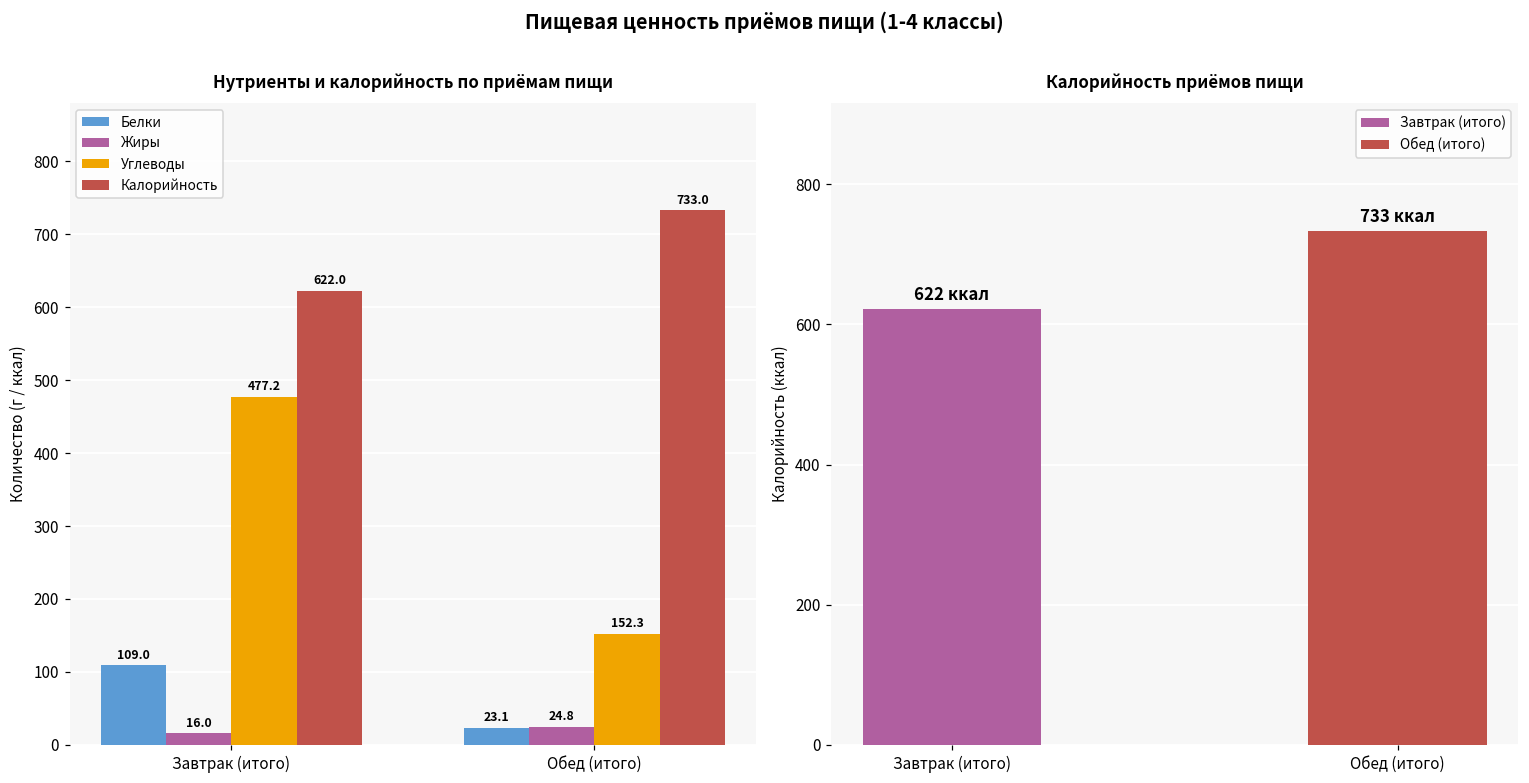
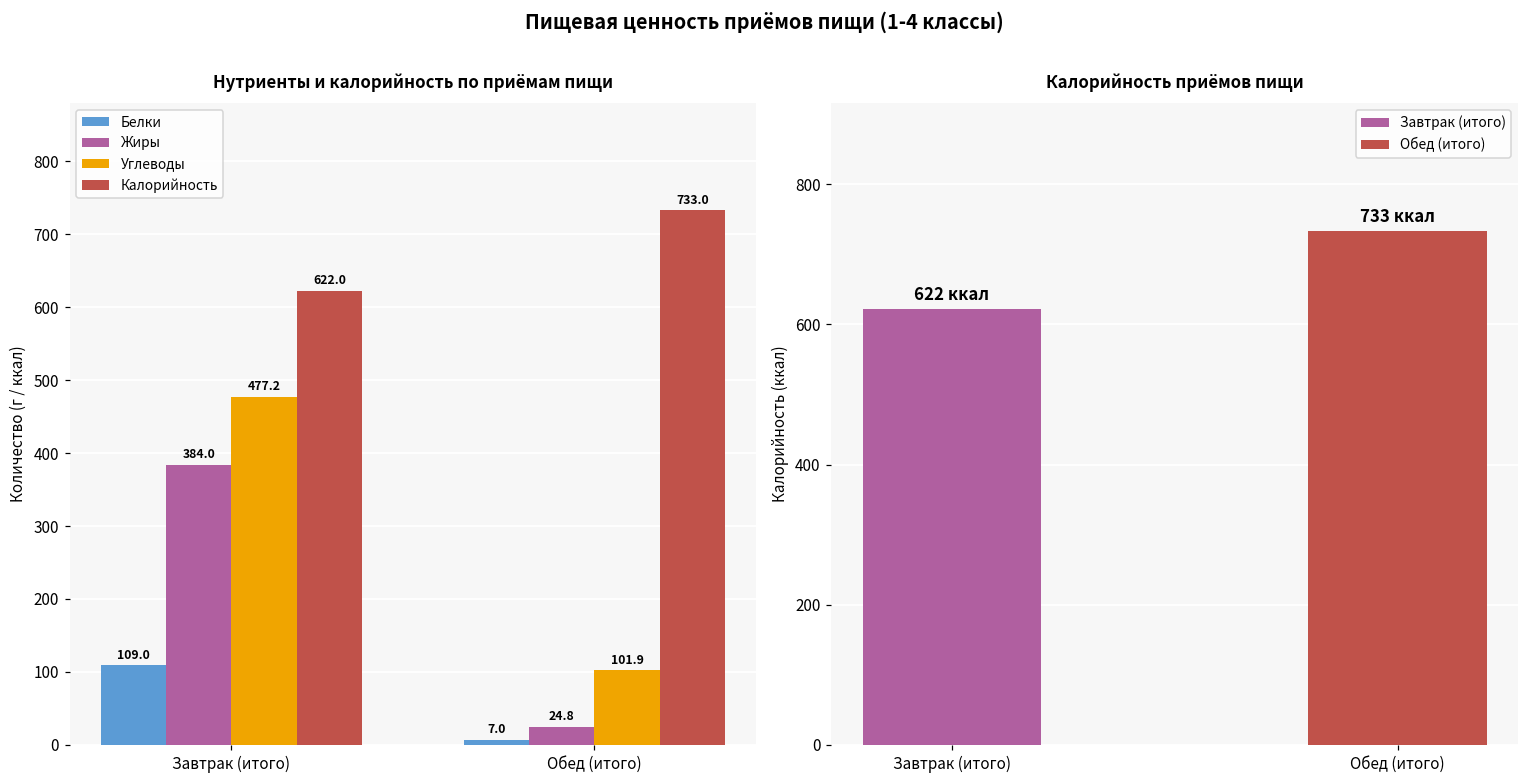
Нутриенты и калорийность по приёмам пищи, Жиры, Завтрак (итого): 16.0 -> 384.0
Нутриенты и калорийность по приёмам пищи, Белки, Обед (итого): 23.1 -> 7.0
Нутриенты и калорийность по приёмам пищи, Углеводы, Обед (итого): 152.3 -> 101.9
